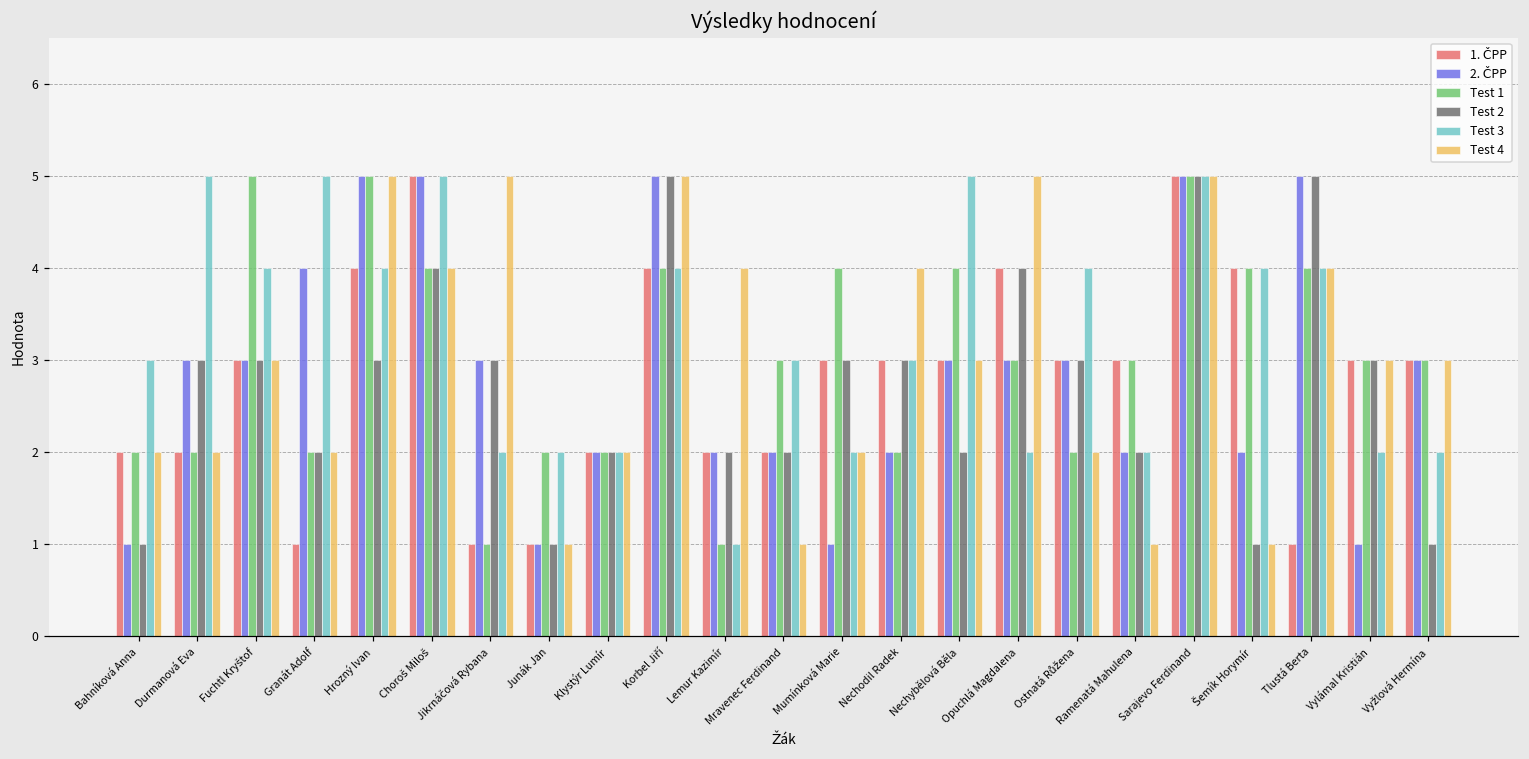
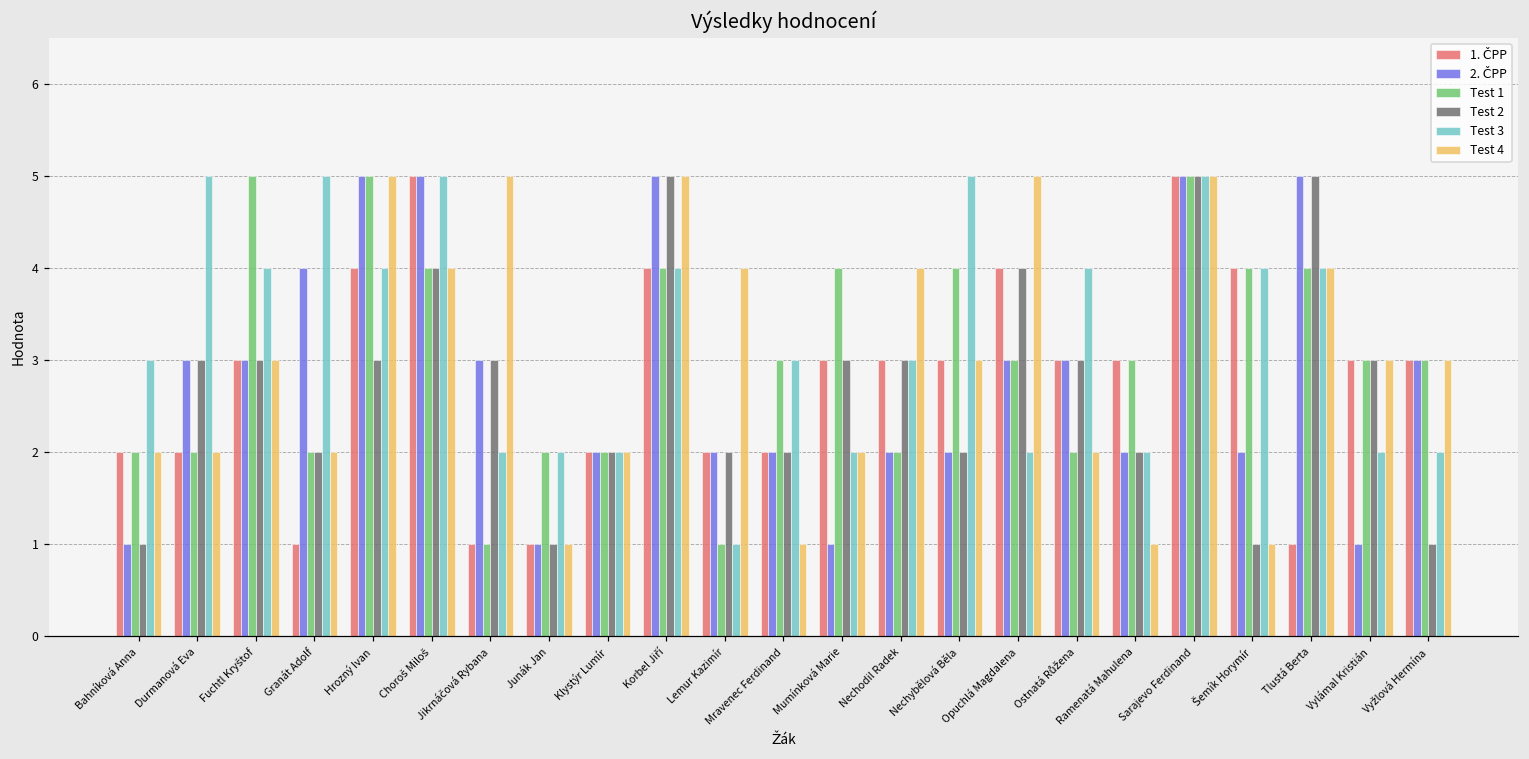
2. ČPP, Nechybělová Běla: 3 -> 2
